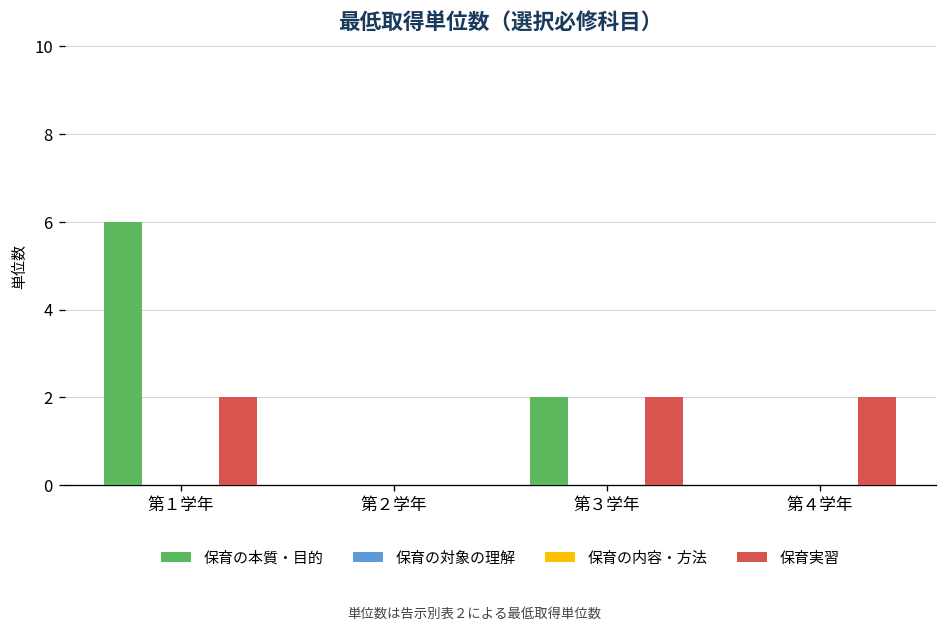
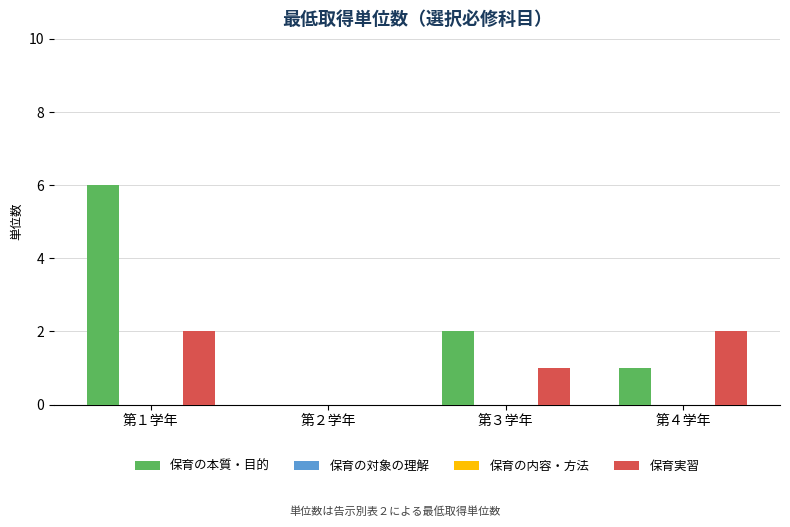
保育実習, 第３学年: 2 -> 1
保育の本質・目的, 第４学年: 0 -> 1
